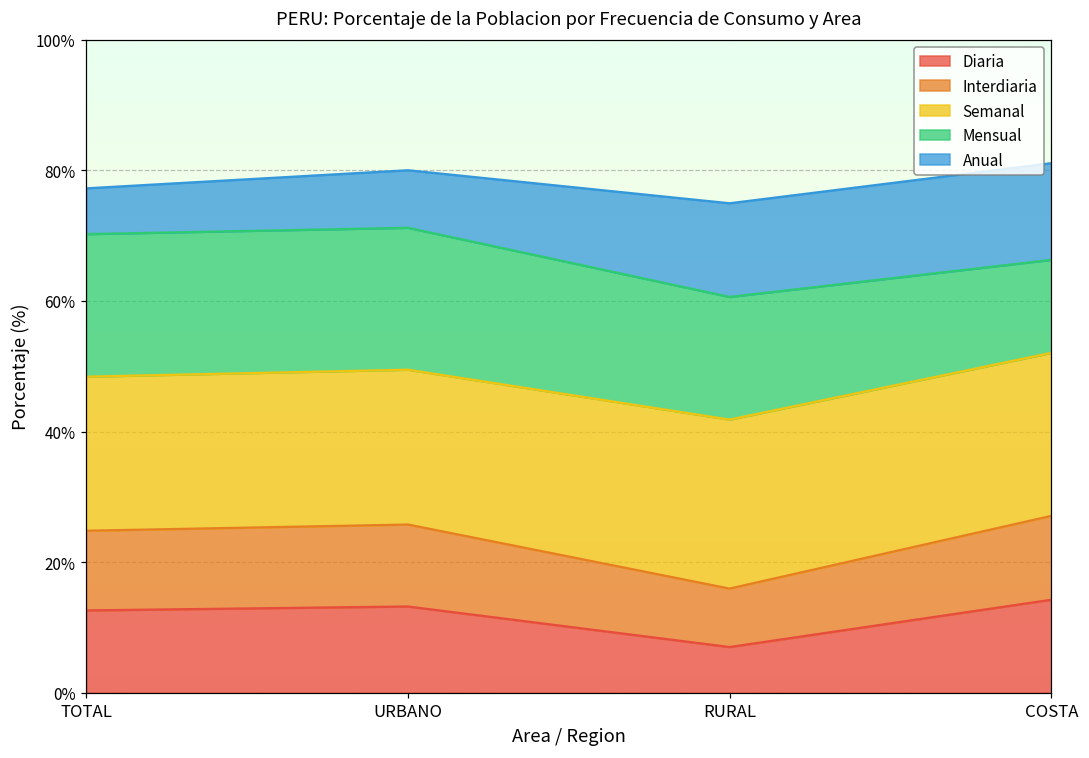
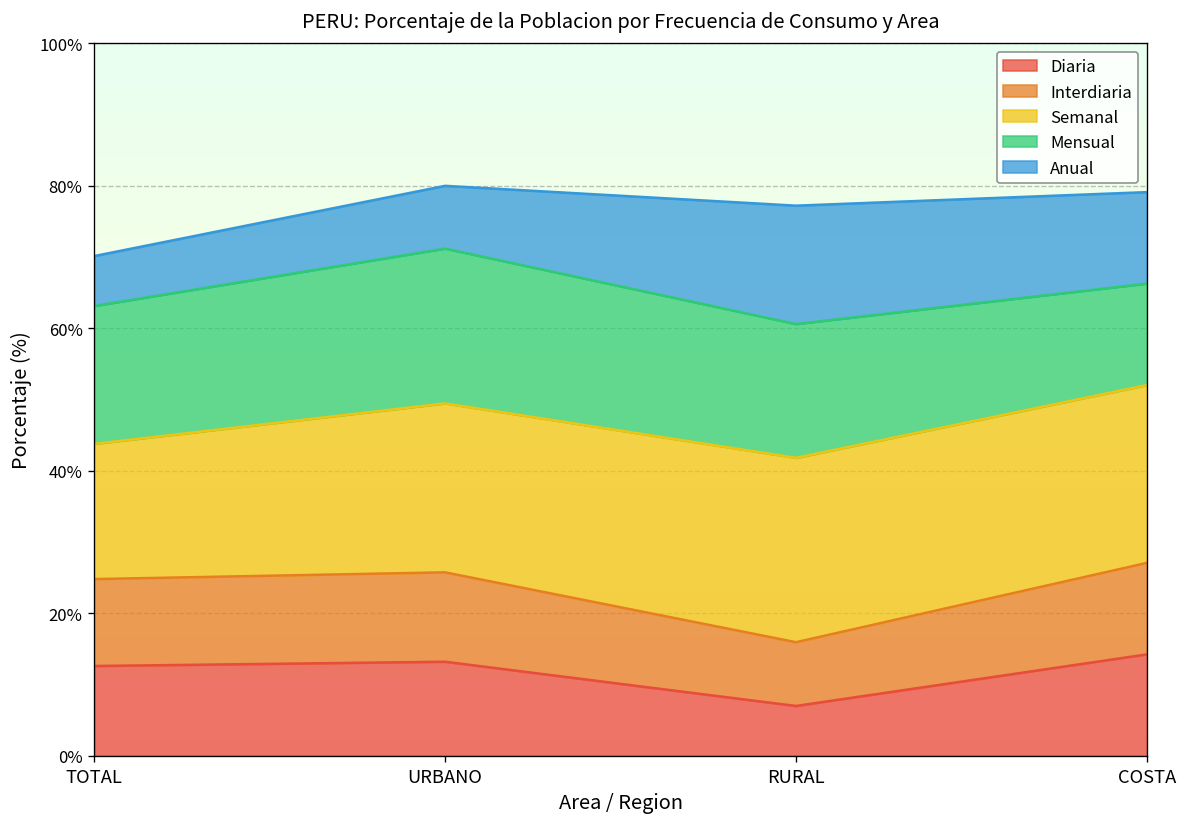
Semanal, TOTAL: 24% -> 19%
Mensual, TOTAL: 22% -> 19%
Anual, RURAL: 14% -> 17%
Anual, COSTA: 15% -> 13%
